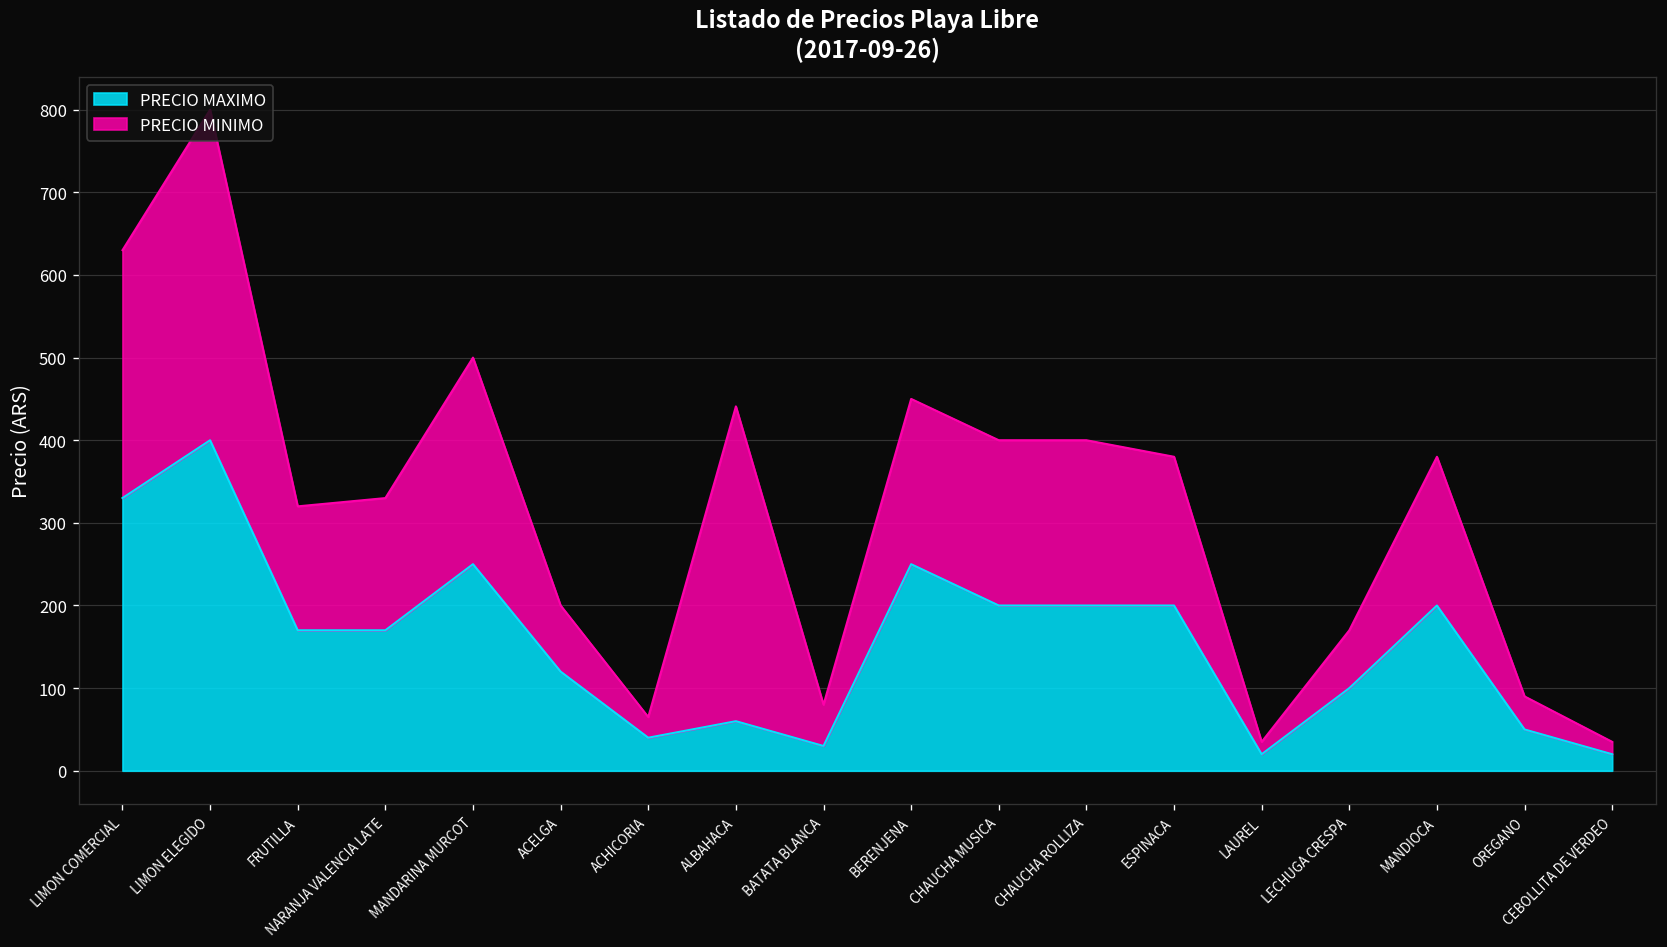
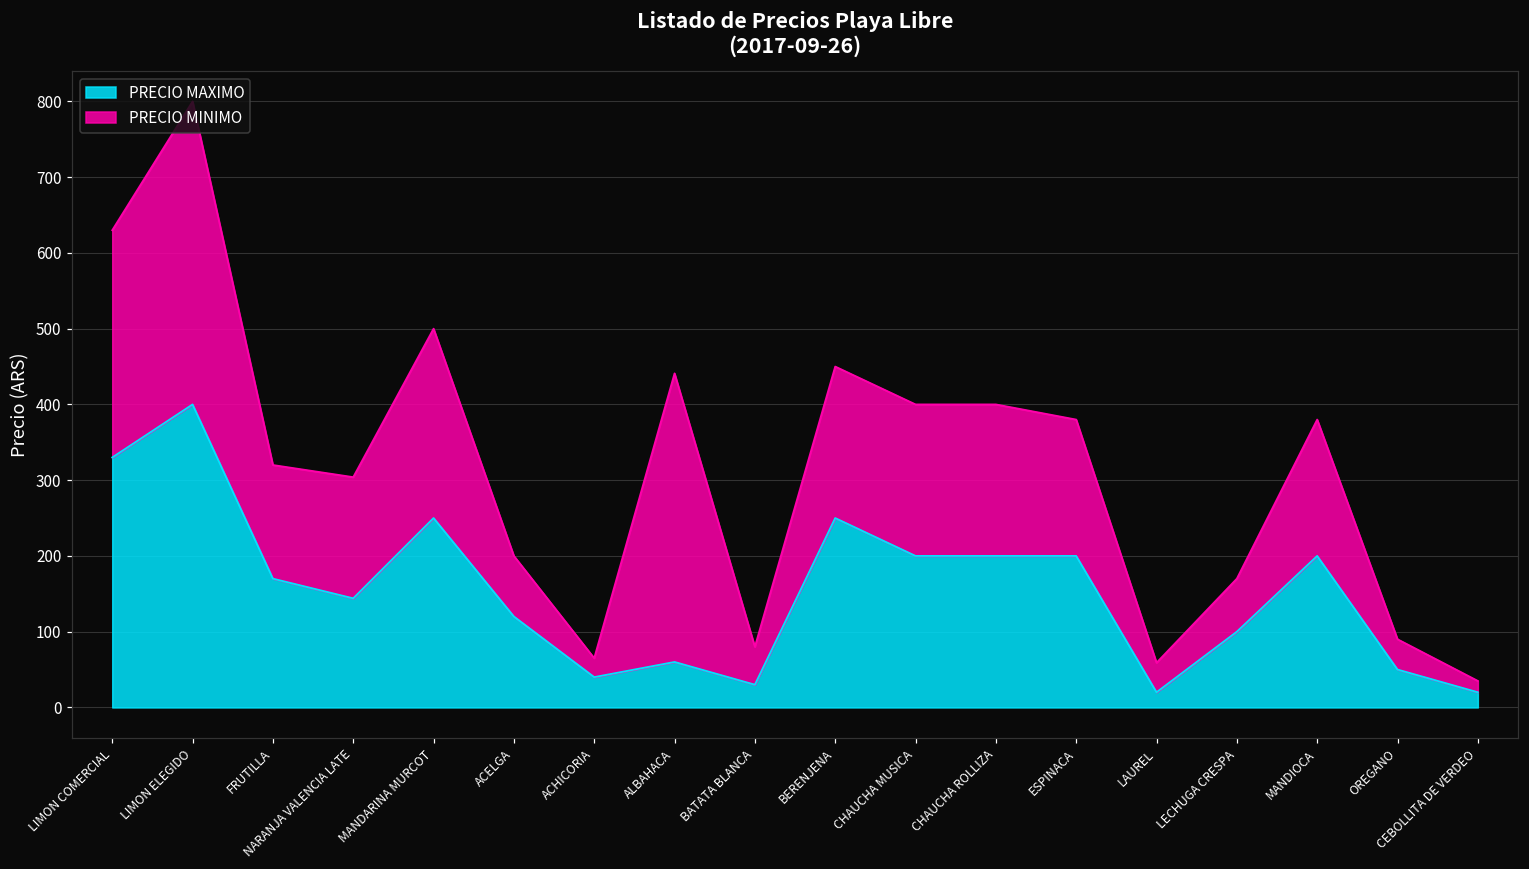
PRECIO MAXIMO, NARANJA VALENCIA LATE: 170 -> 140
PRECIO MINIMO, LAUREL: 20 -> 40
